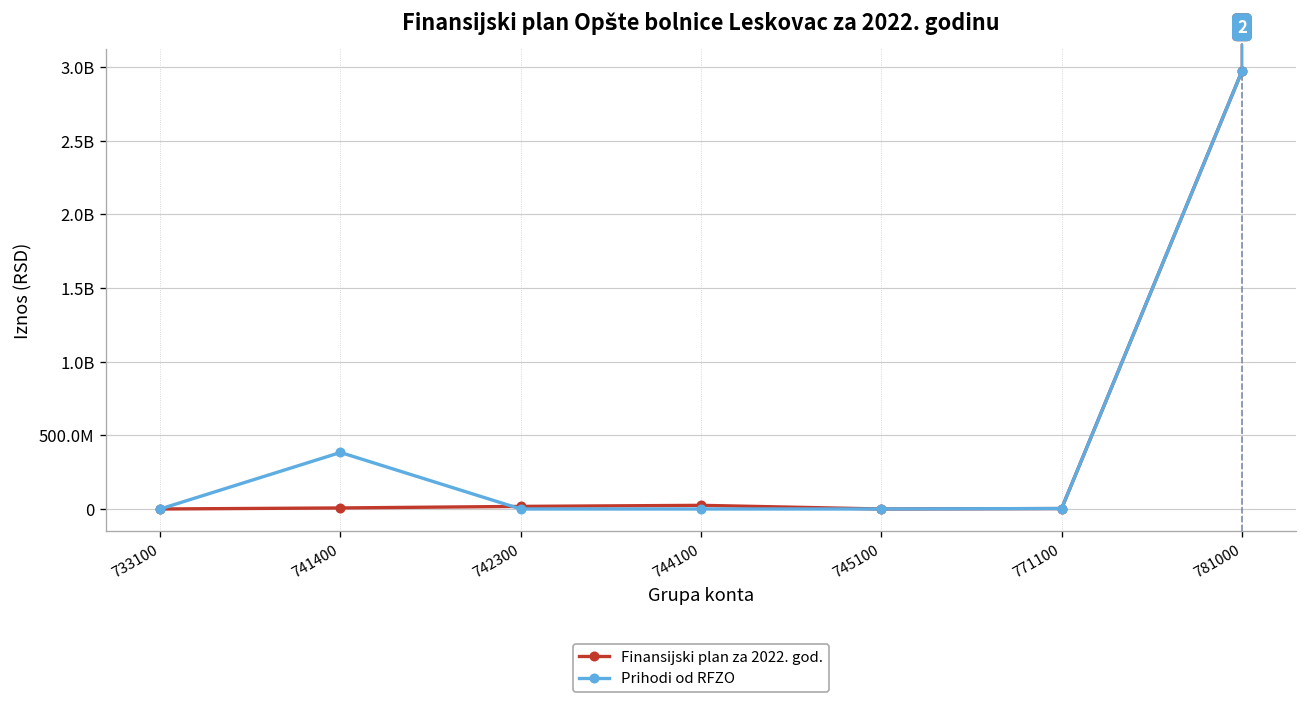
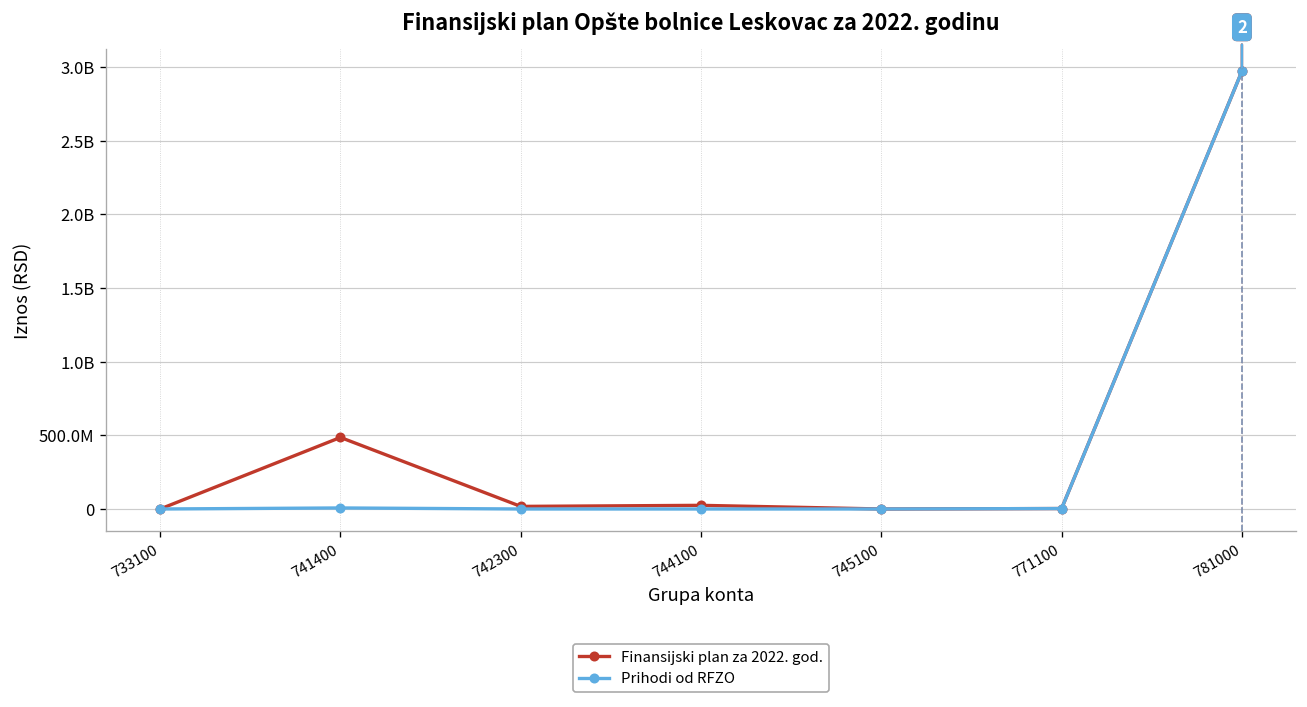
Finansijski plan za 2022. god., 741400: 10000000 -> 490000000
Prihodi od RFZO, 741400: 380000000 -> 10000000
